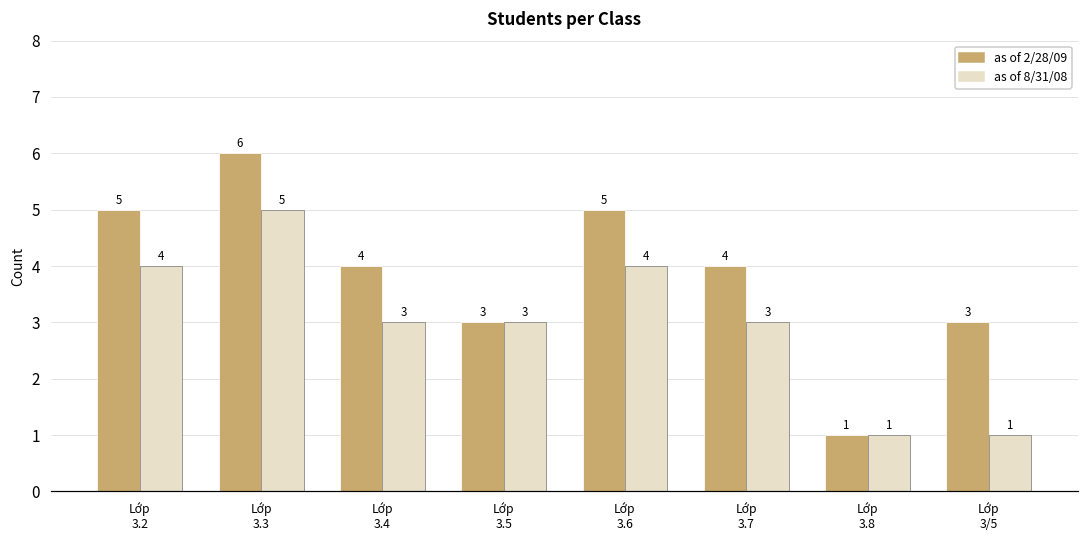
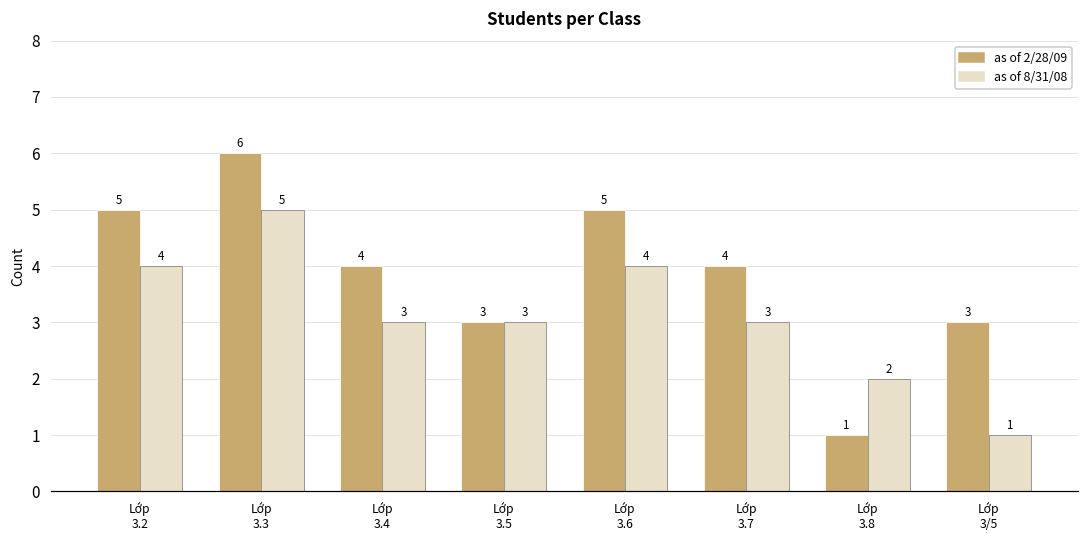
as of 8/31/08, Lớp 3.8: 1 -> 2
